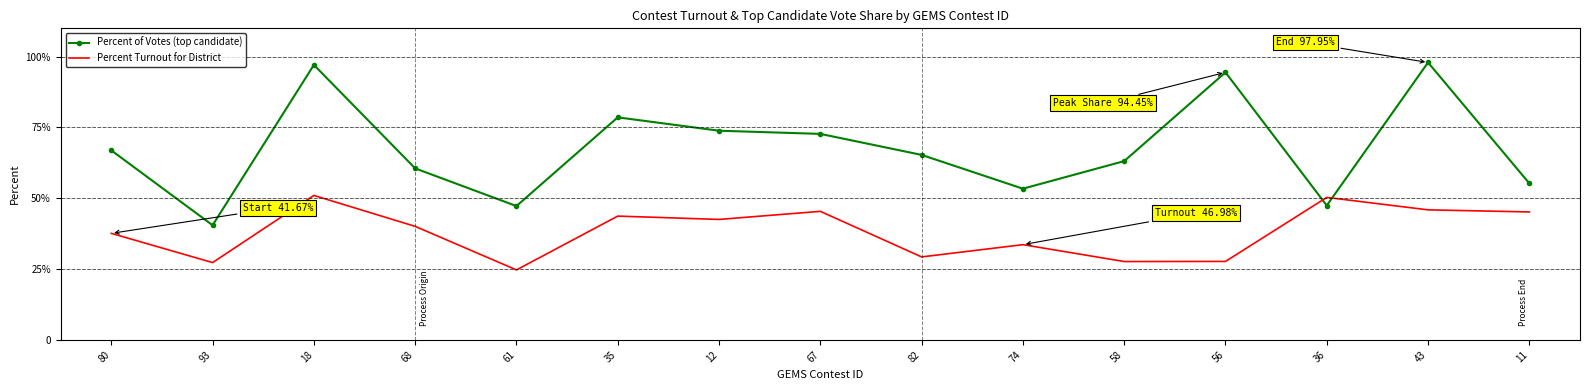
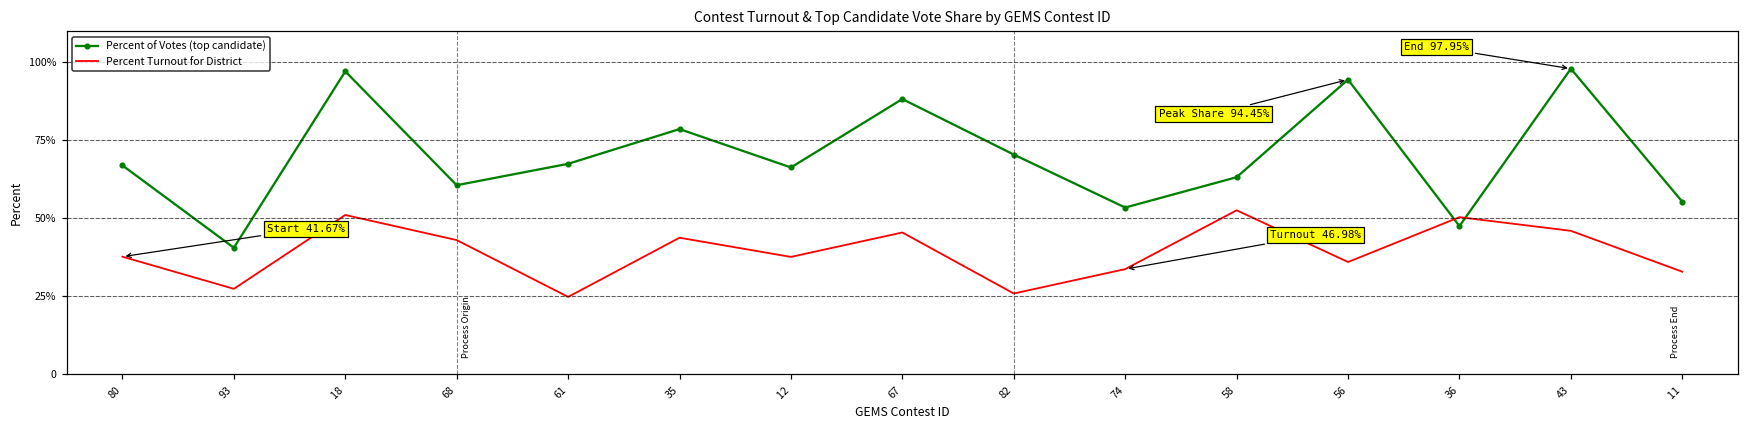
Percent Turnout for District, 68: 40% -> 43%
Percent of Votes (top candidate), 61: 47% -> 67%
Percent of Votes (top candidate), 12: 74% -> 66%
Percent Turnout for District, 12: 43% -> 38%
Percent of Votes (top candidate), 67: 73% -> 88%
Percent of Votes (top candidate), 82: 65% -> 70%
Percent Turnout for District, 82: 29% -> 26%
Percent Turnout for District, 58: 28% -> 53%
Percent Turnout for District, 56: 28% -> 36%
Percent Turnout for District, 11: 45% -> 33%
